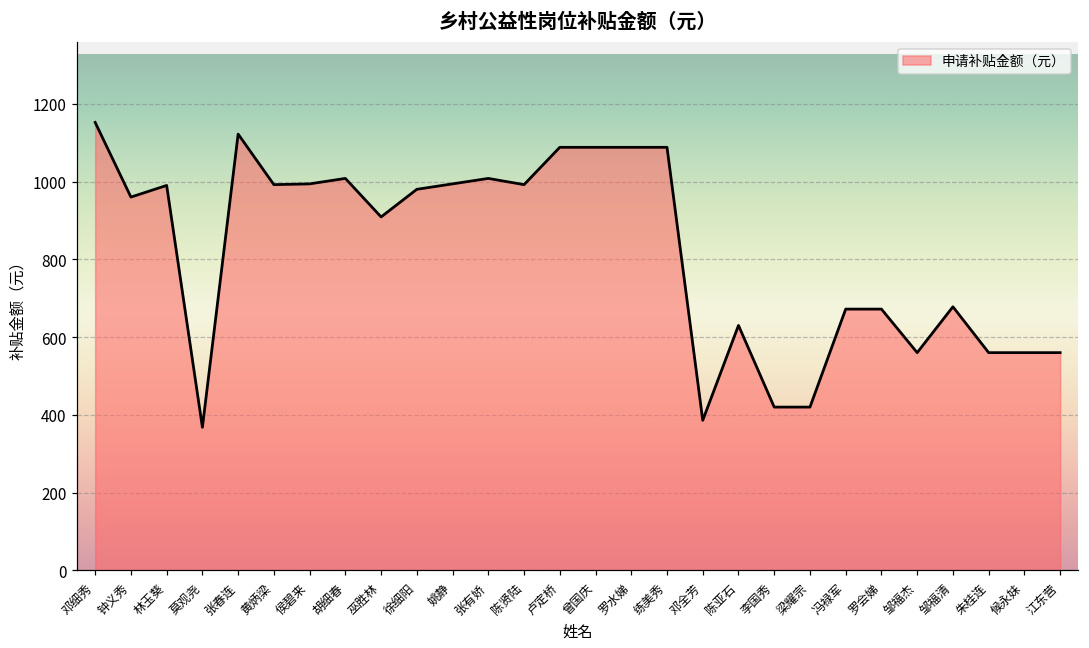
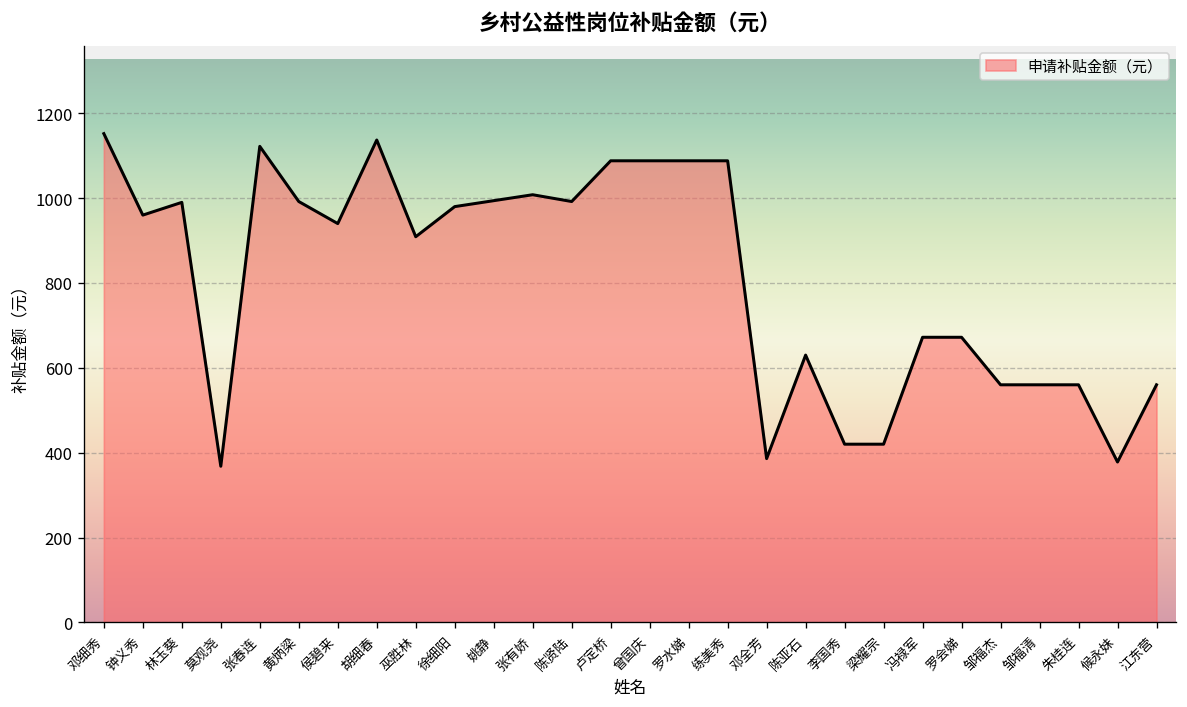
侯碧来: 990 -> 940
胡细春: 1010 -> 1140
邹福清: 680 -> 560
候永妹: 560 -> 380
